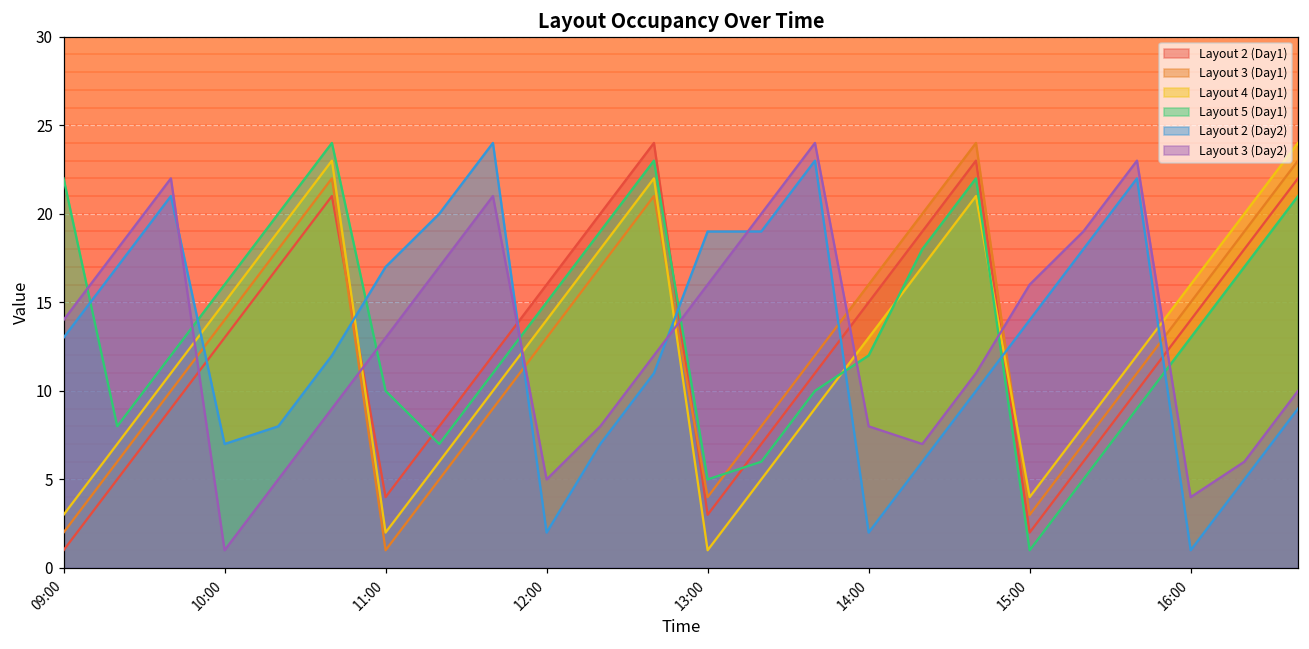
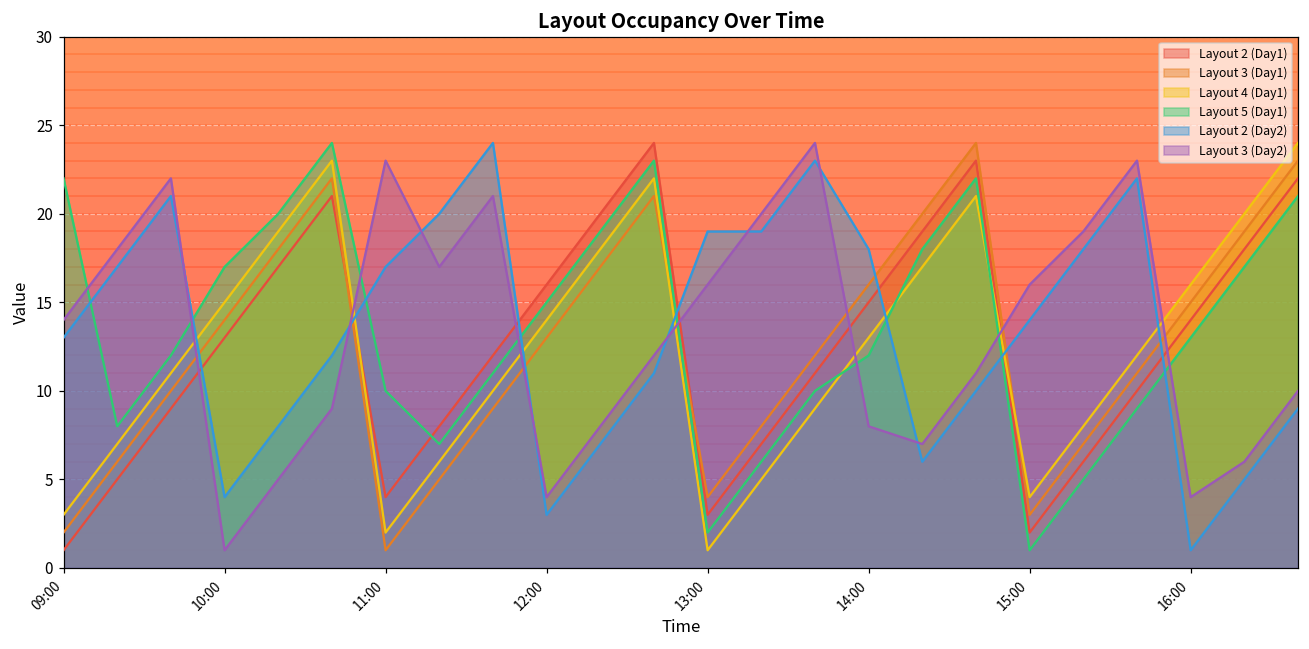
Layout 5 (Day1), 10:00: 16 -> 17
Layout 2 (Day2), 10:00: 7 -> 4
Layout 3 (Day2), 11:00: 13 -> 23
Layout 2 (Day2), 12:00: 2 -> 3
Layout 3 (Day2), 12:00: 5 -> 4
Layout 5 (Day1), 13:00: 5 -> 2
Layout 2 (Day2), 14:00: 2 -> 18
